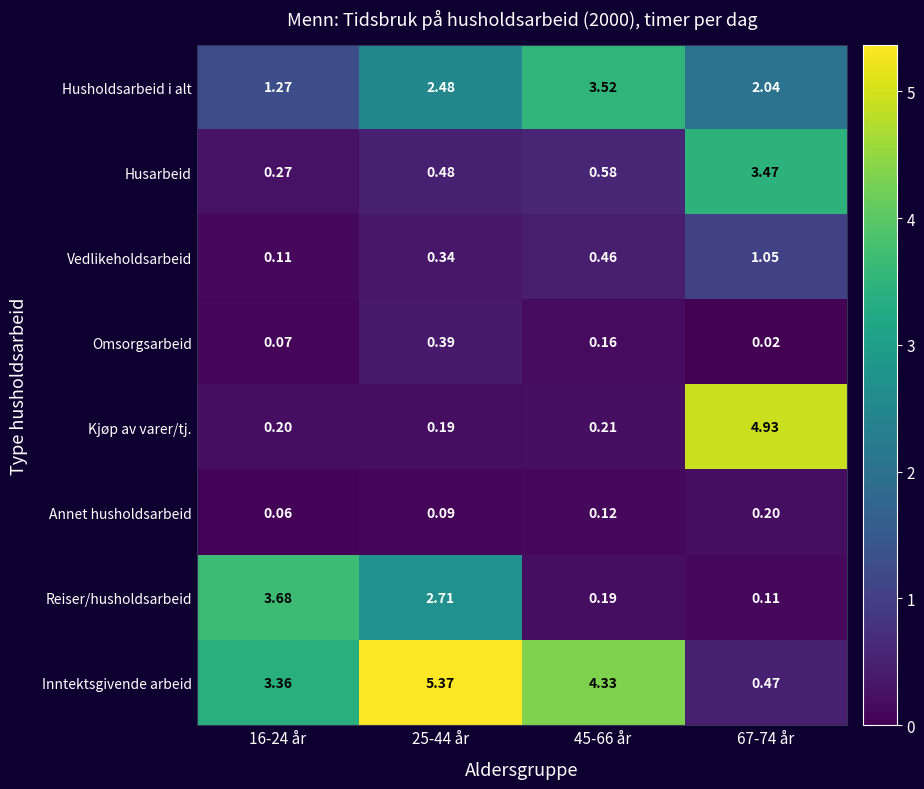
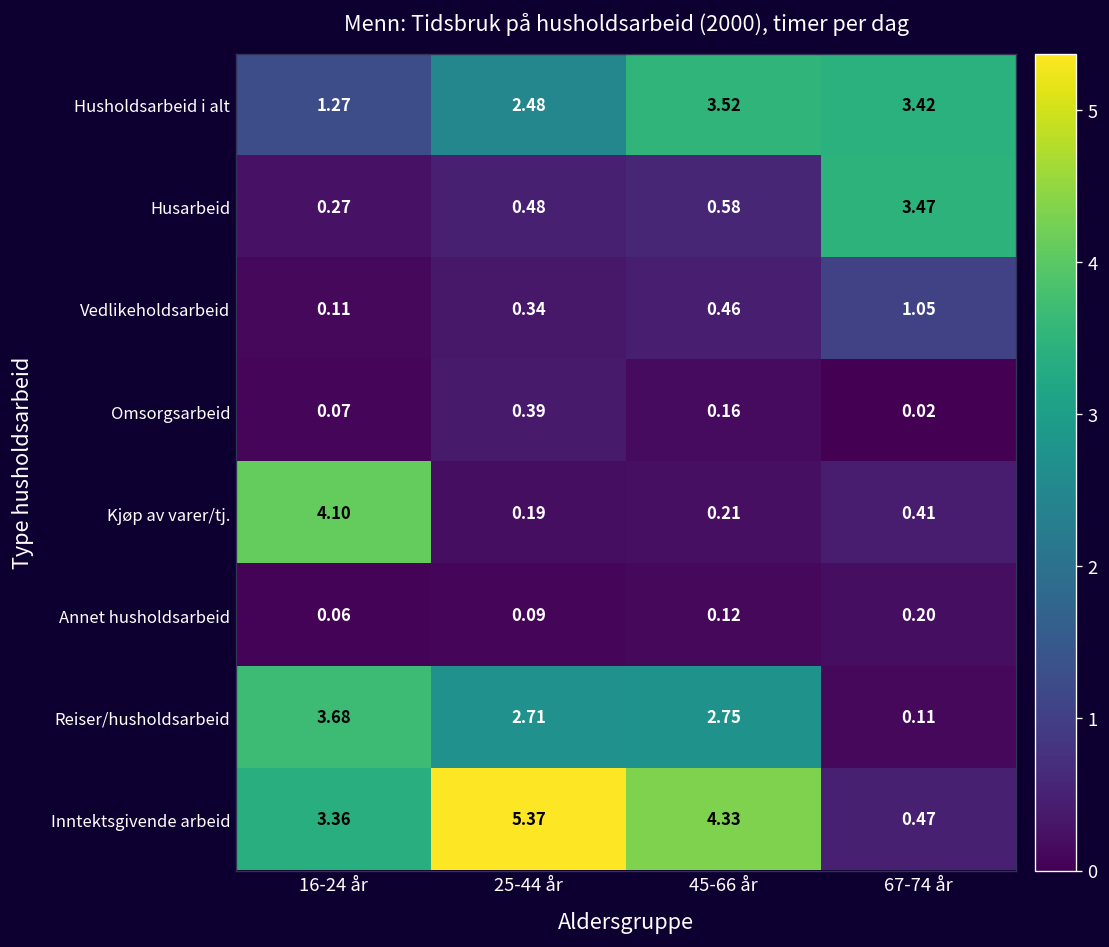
Husholdsarbeid i alt, 67-74 år: 2.04 -> 3.42
Kjøp av varer/tj., 16-24 år: 0.20 -> 4.10
Kjøp av varer/tj., 67-74 år: 4.93 -> 0.41
Reiser/husholdsarbeid, 45-66 år: 0.19 -> 2.75
